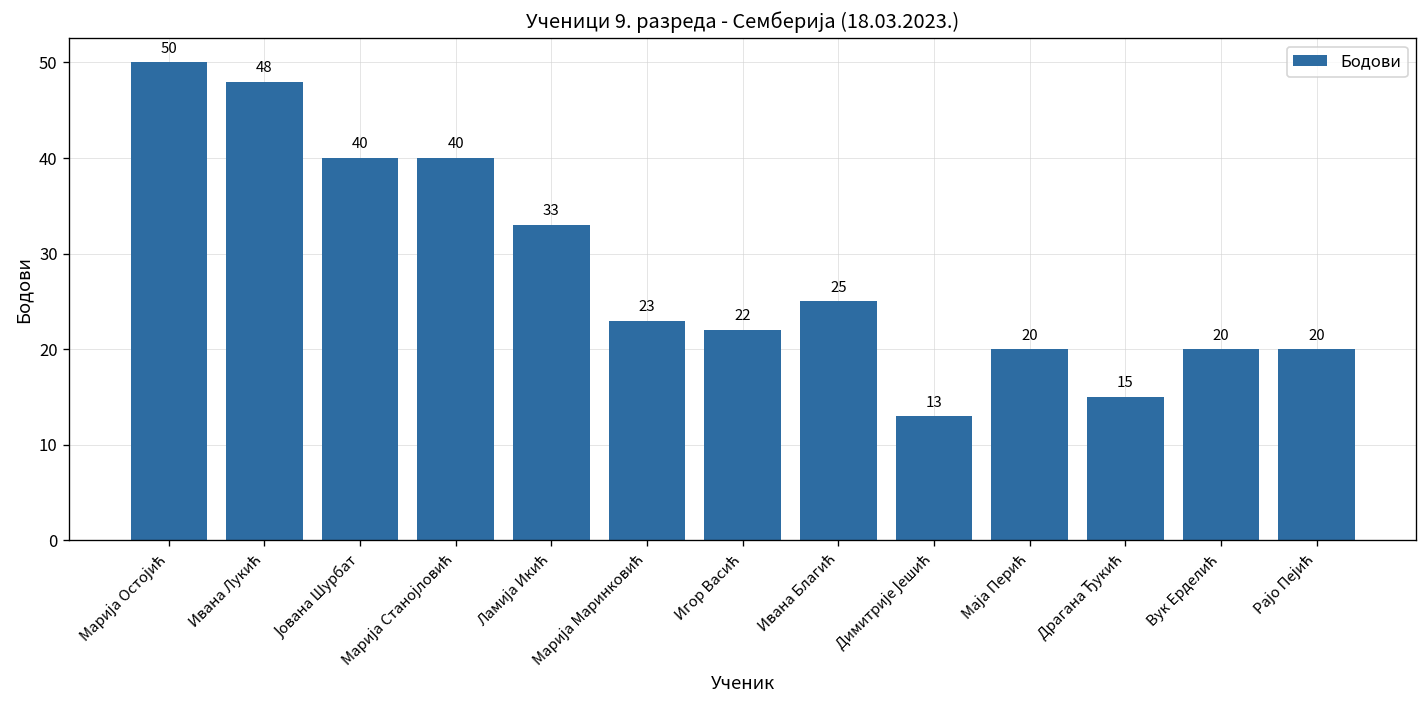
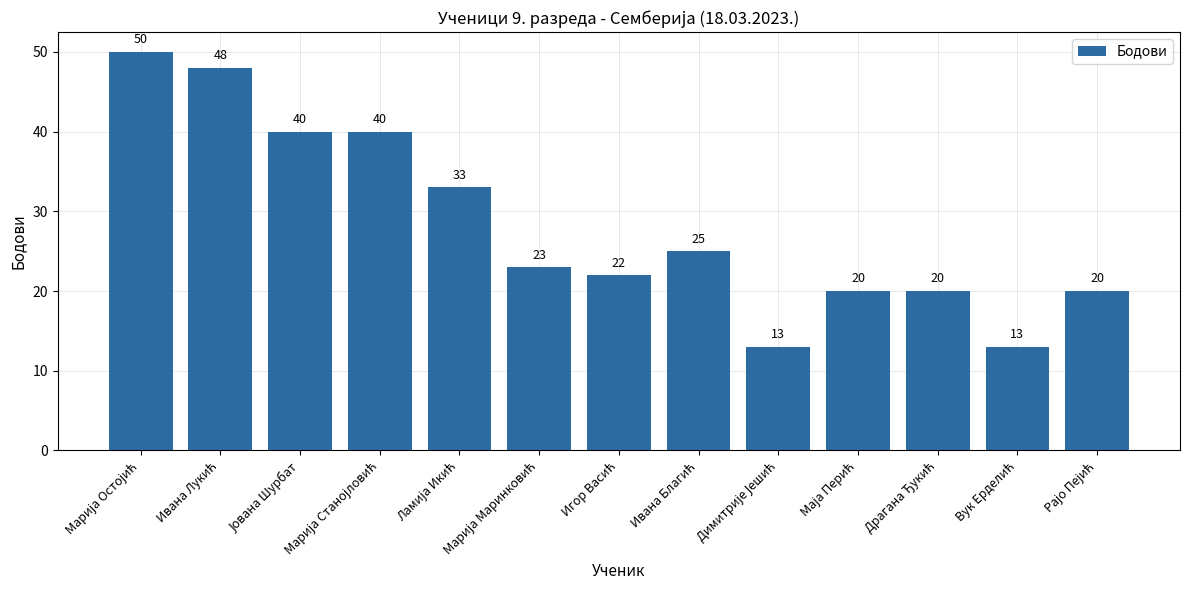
Драгана Ђукић: 15 -> 20
Вук Ерделић: 20 -> 13
